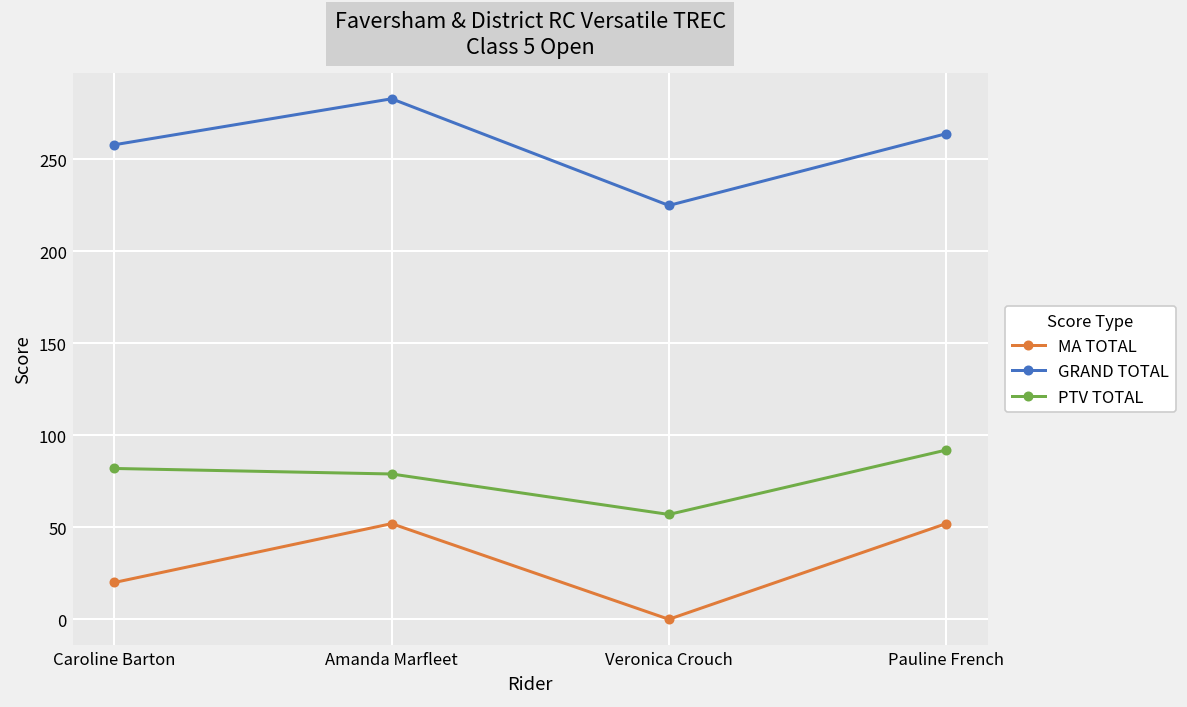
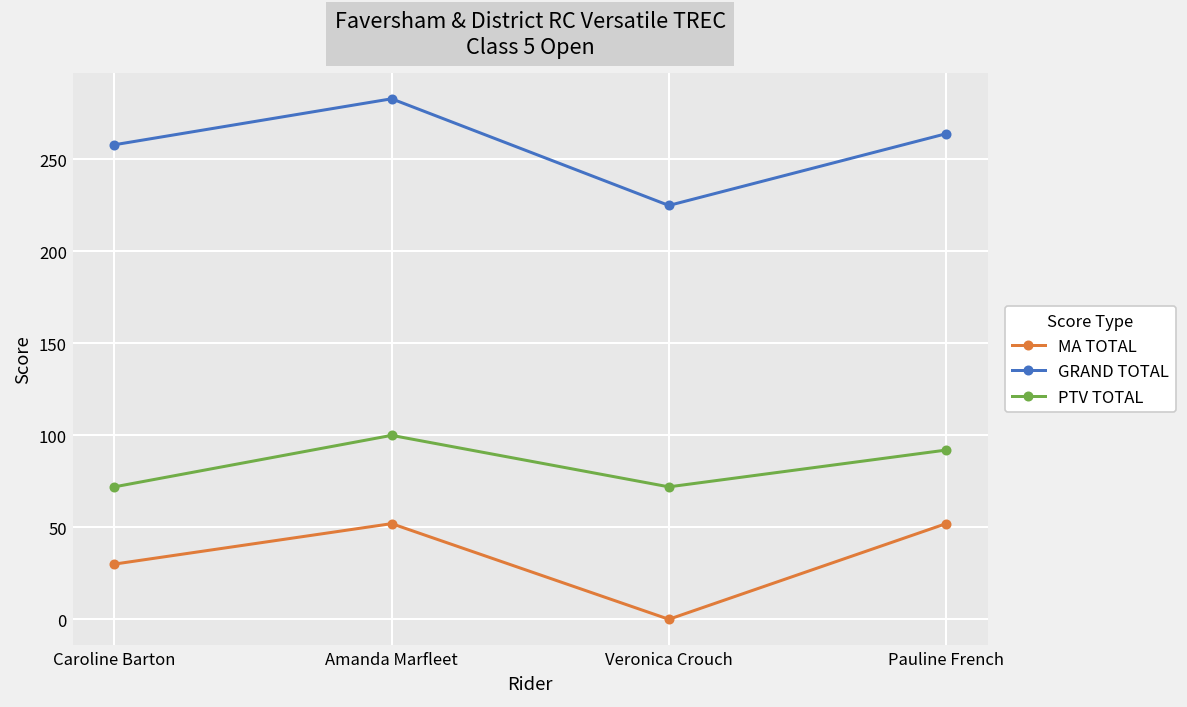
MA TOTAL, Caroline Barton: 20 -> 30
PTV TOTAL, Caroline Barton: 82 -> 72
PTV TOTAL, Amanda Marfleet: 79 -> 100
PTV TOTAL, Veronica Crouch: 57 -> 72
